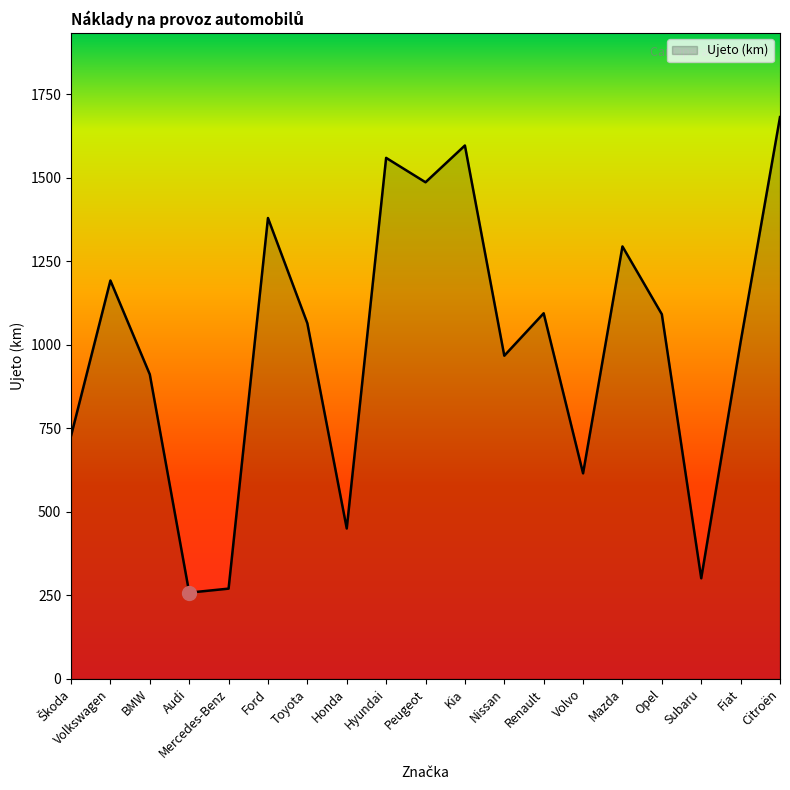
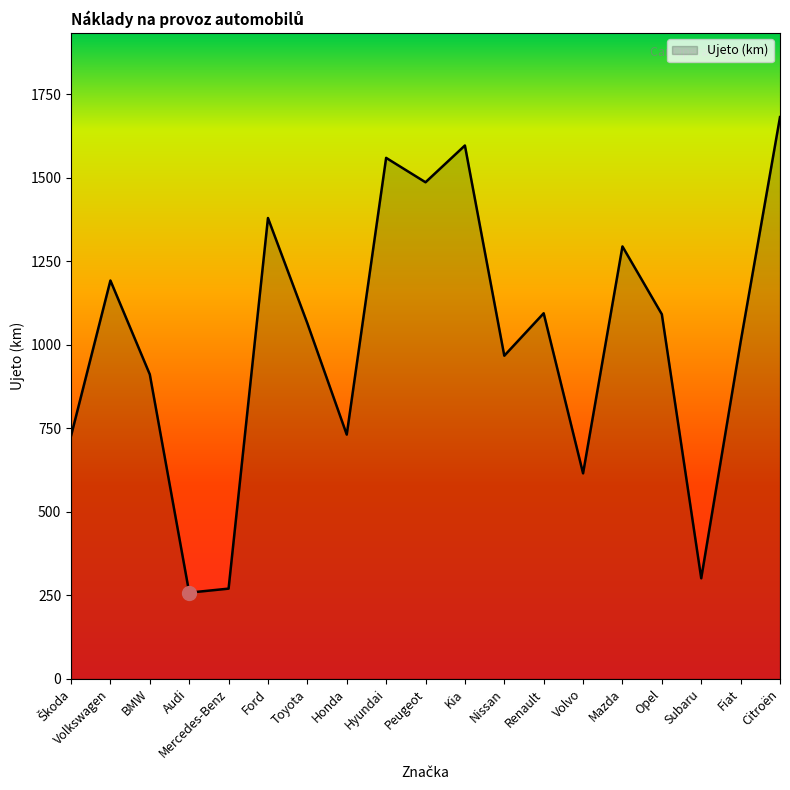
Ujeto (km), Honda: 450 -> 730
